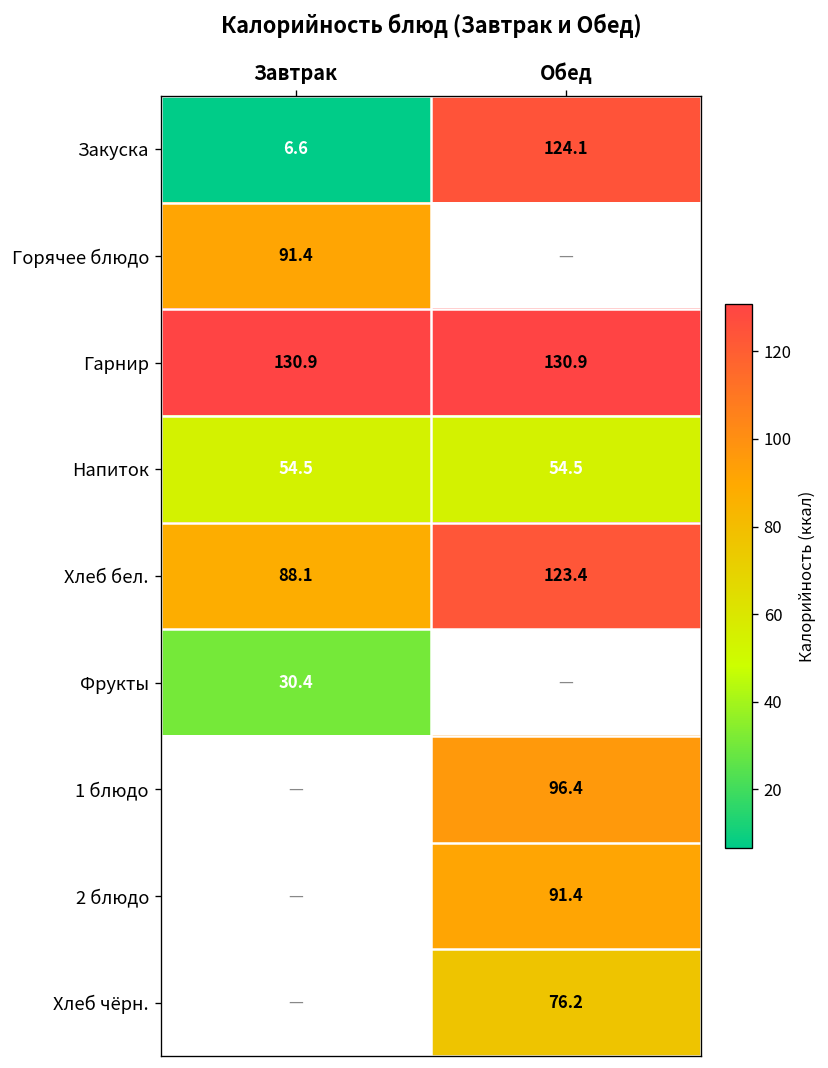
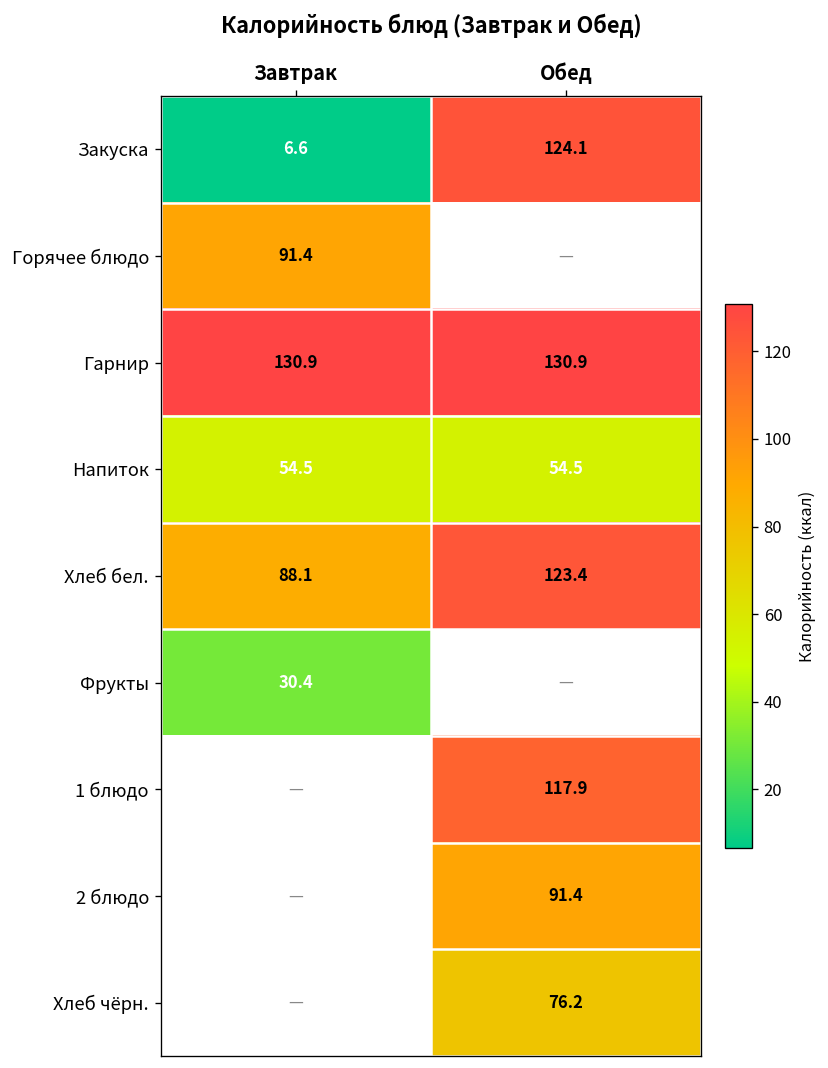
1 блюдо, Обед: 96.4 -> 117.9
